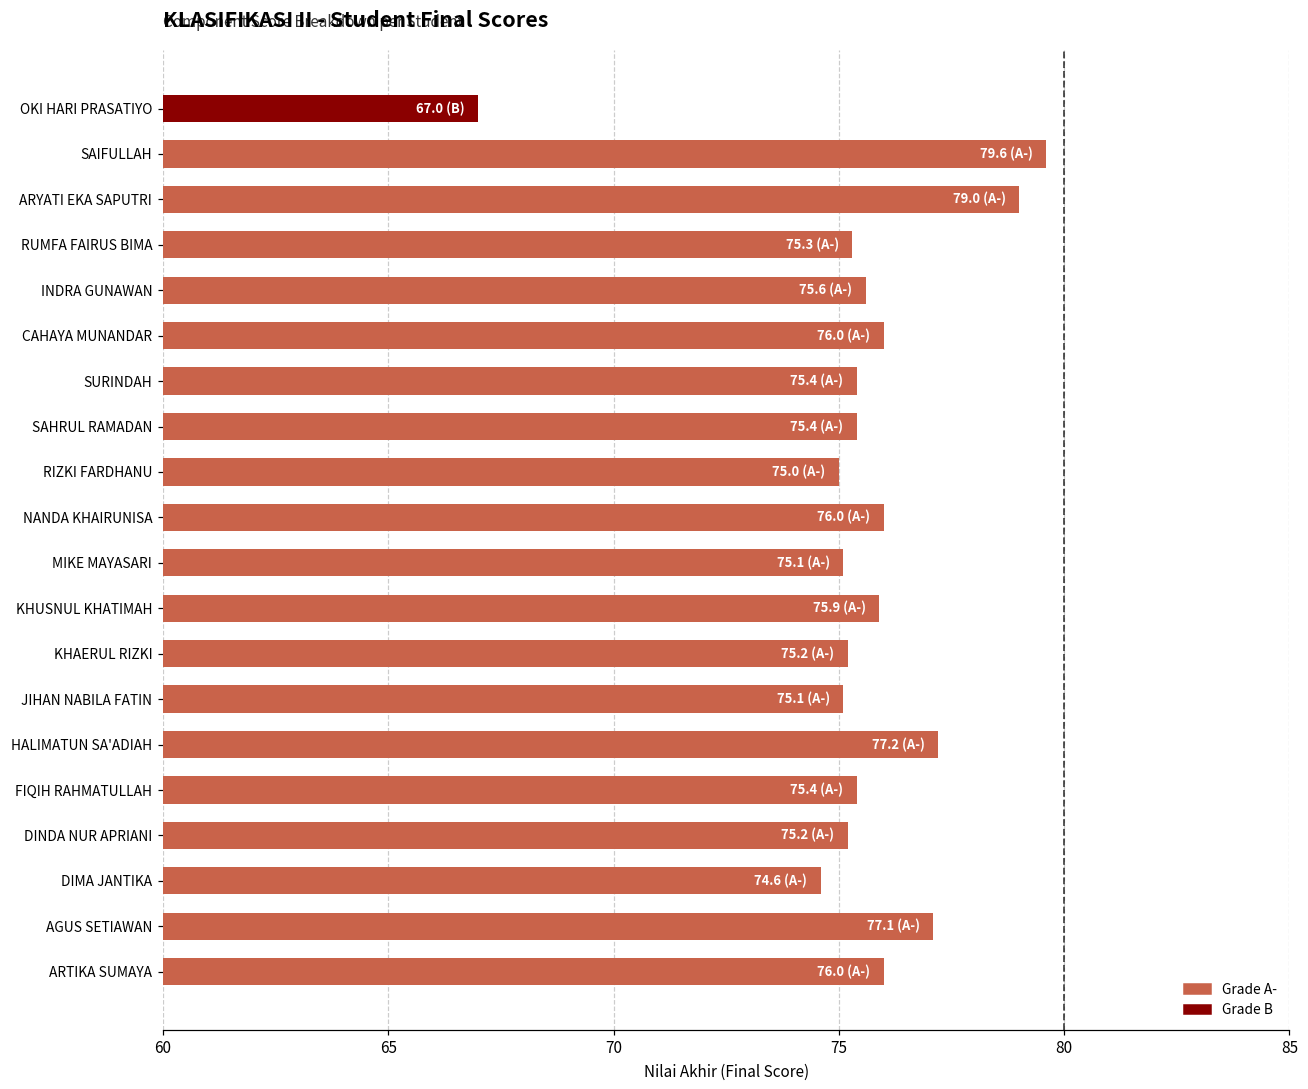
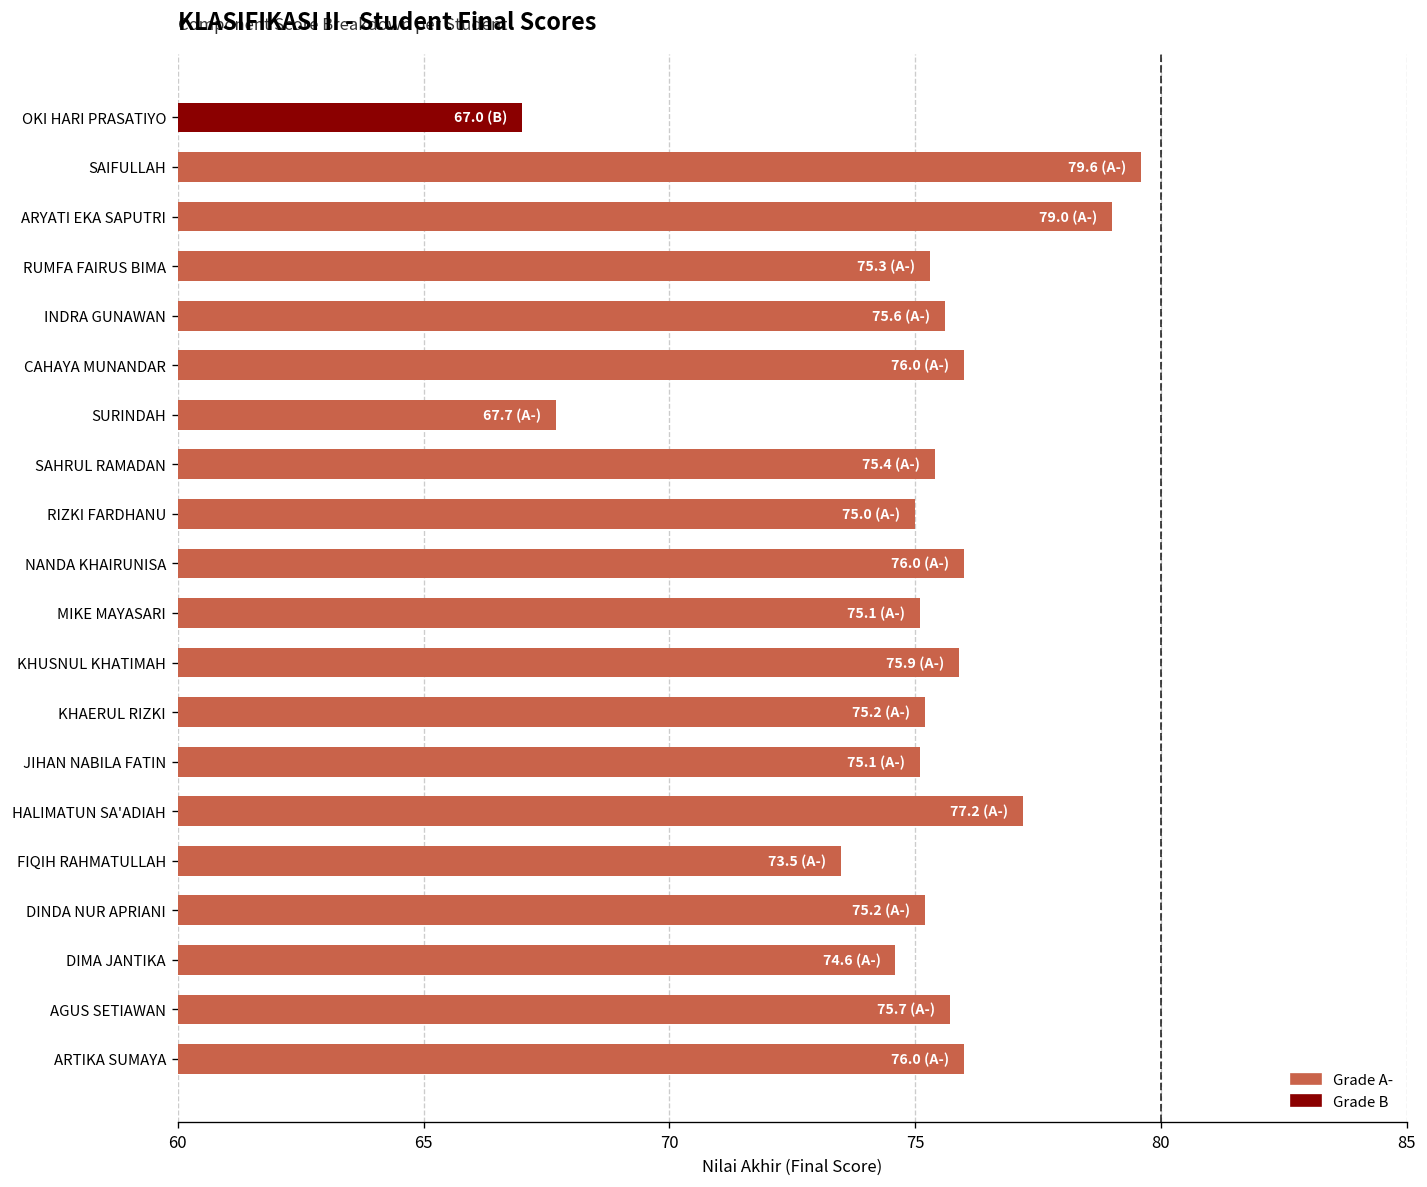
SURINDAH: 75.4 -> 67.7
FIQIH RAHMATULLAH: 75.4 -> 73.5
AGUS SETIAWAN: 77.1 -> 75.7
